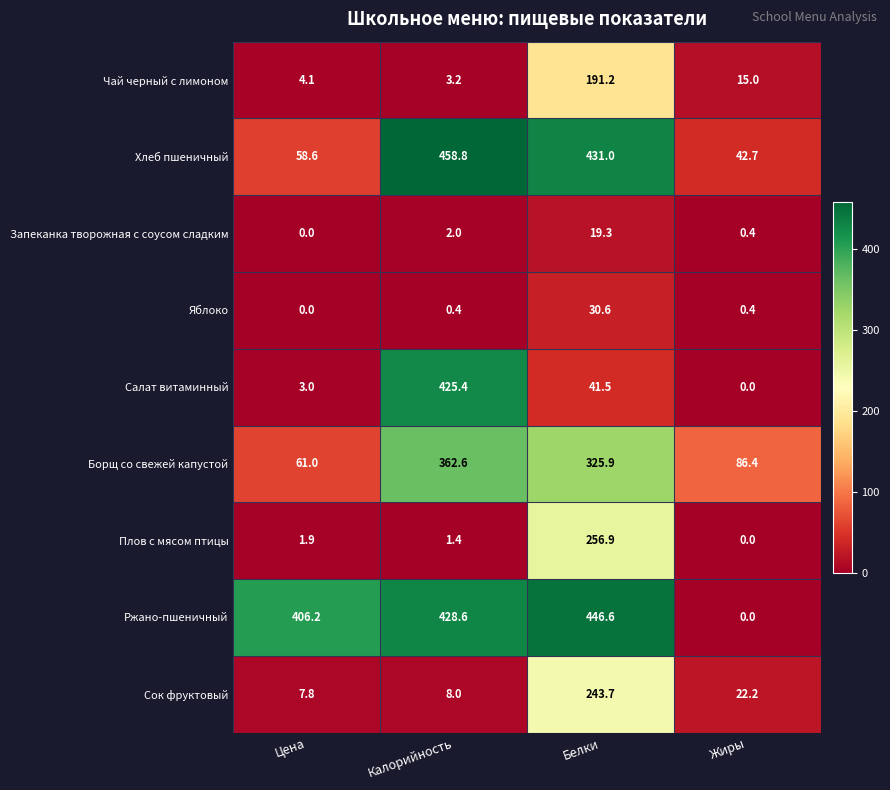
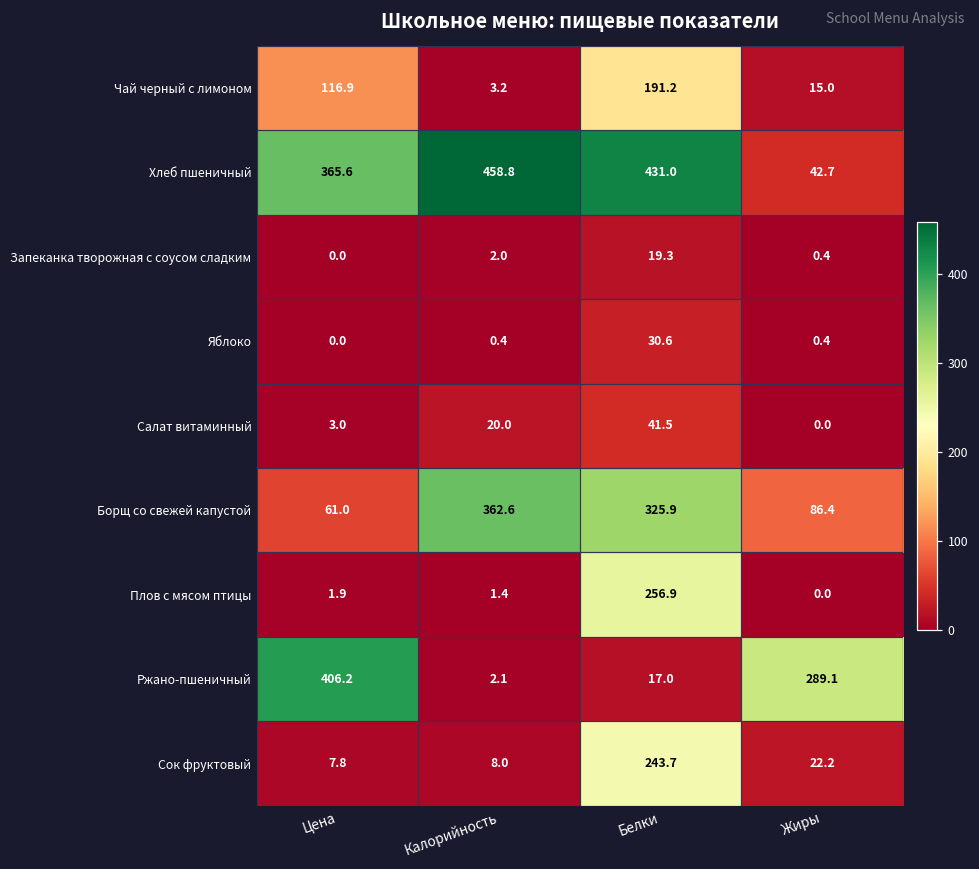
Чай черный с лимоном, Цена: 4.1 -> 116.9
Хлеб пшеничный, Цена: 58.6 -> 365.6
Салат витаминный, Калорийность: 425.4 -> 20.0
Ржано-пшеничный, Калорийность: 428.6 -> 2.1
Ржано-пшеничный, Белки: 446.6 -> 17.0
Ржано-пшеничный, Жиры: 0.0 -> 289.1
